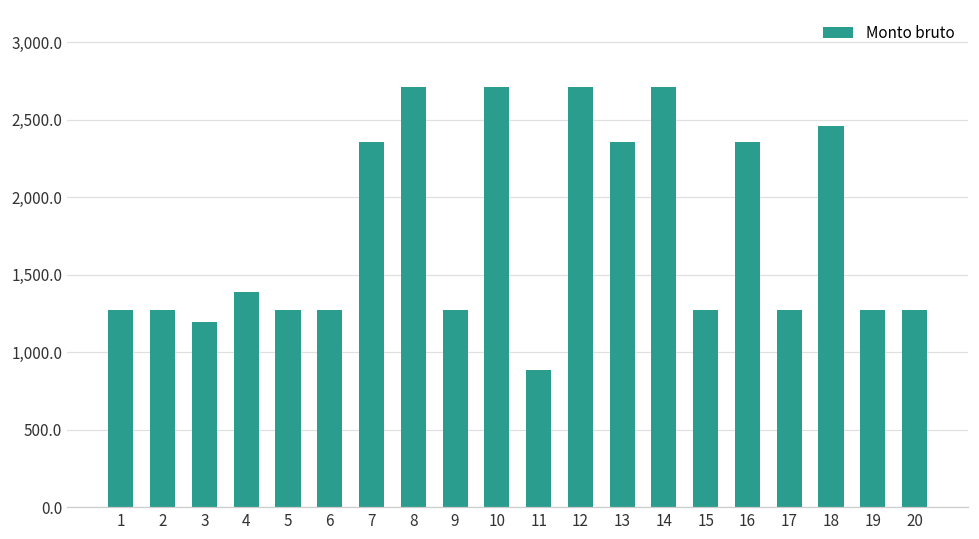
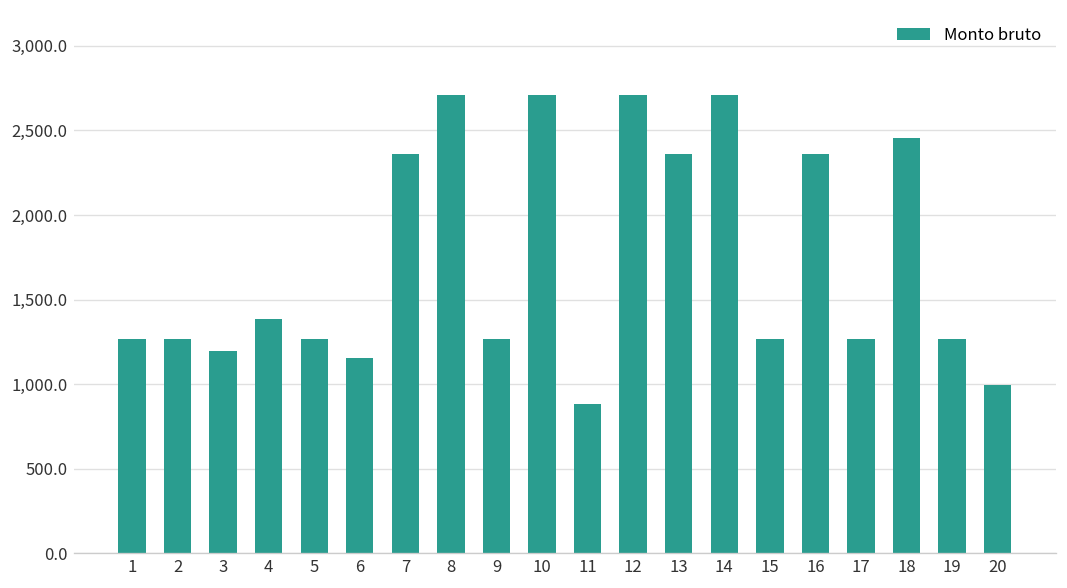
6: 1,270 -> 1,150
20: 1,270 -> 990
